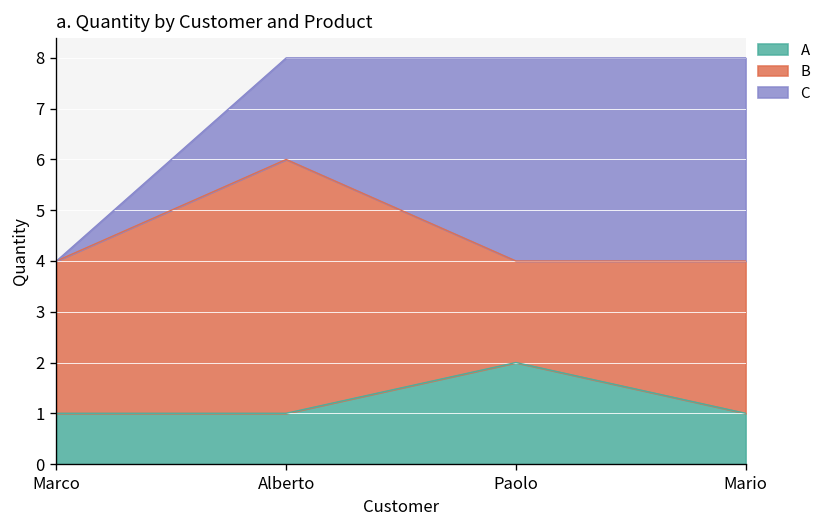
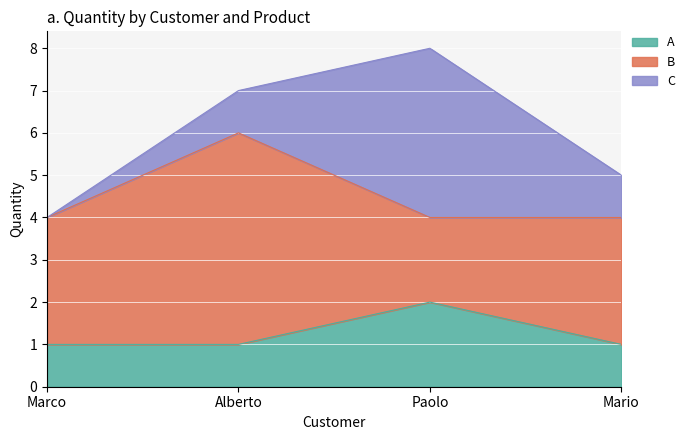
C, Alberto: 2 -> 1
C, Mario: 4 -> 1
